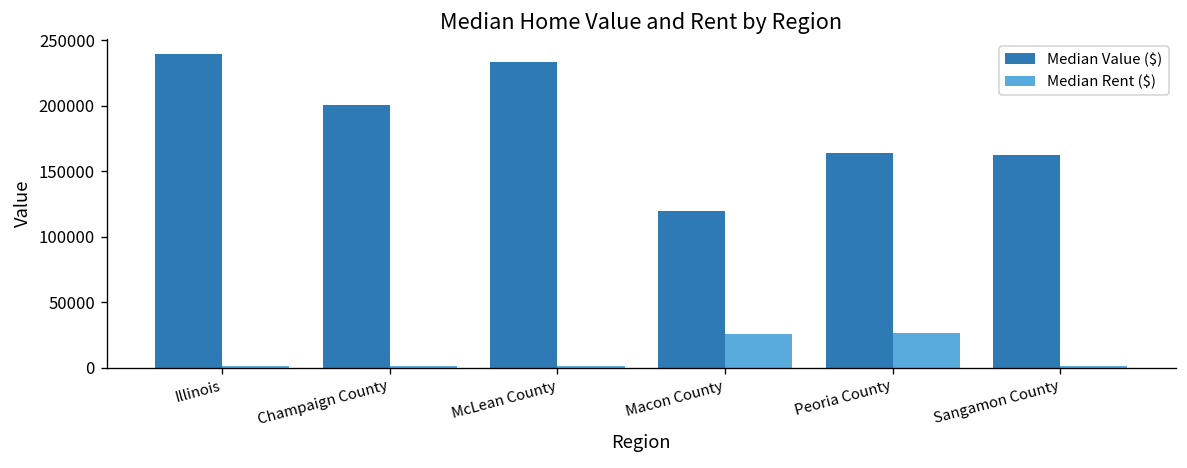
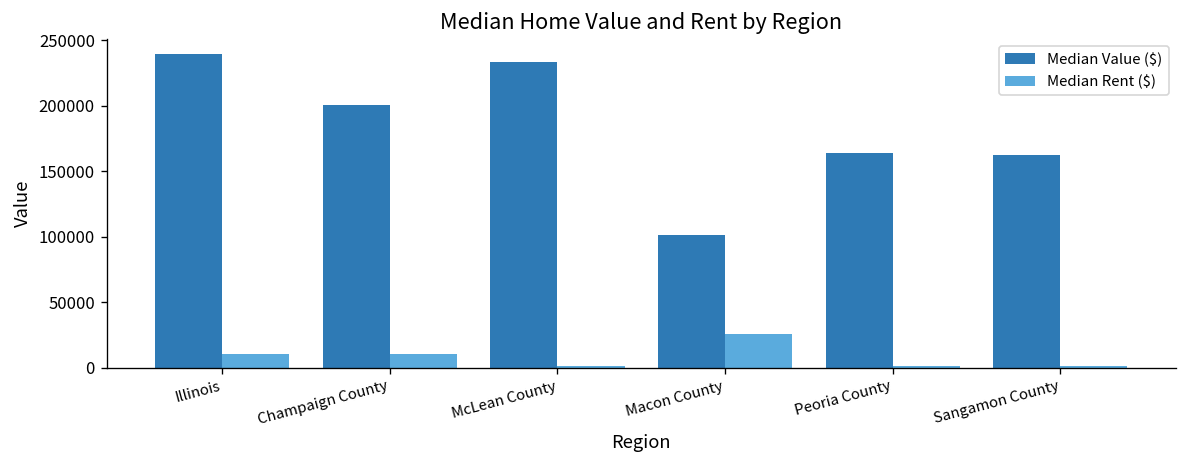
Median Rent ($), Illinois: 1000 -> 11000
Median Rent ($), Champaign County: 1000 -> 10000
Median Value ($), Macon County: 120000 -> 101000
Median Rent ($), Peoria County: 26000 -> 1000
